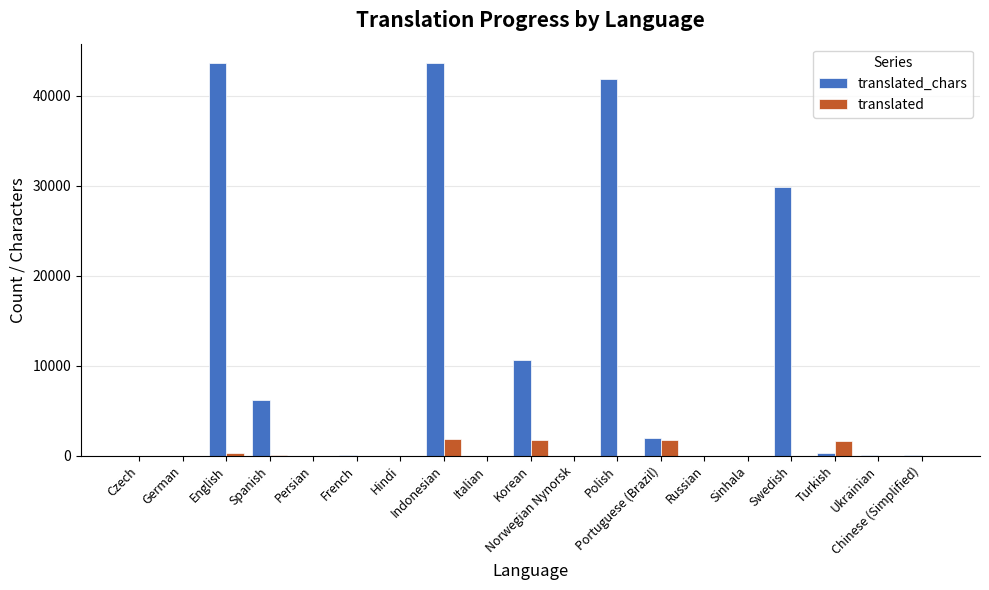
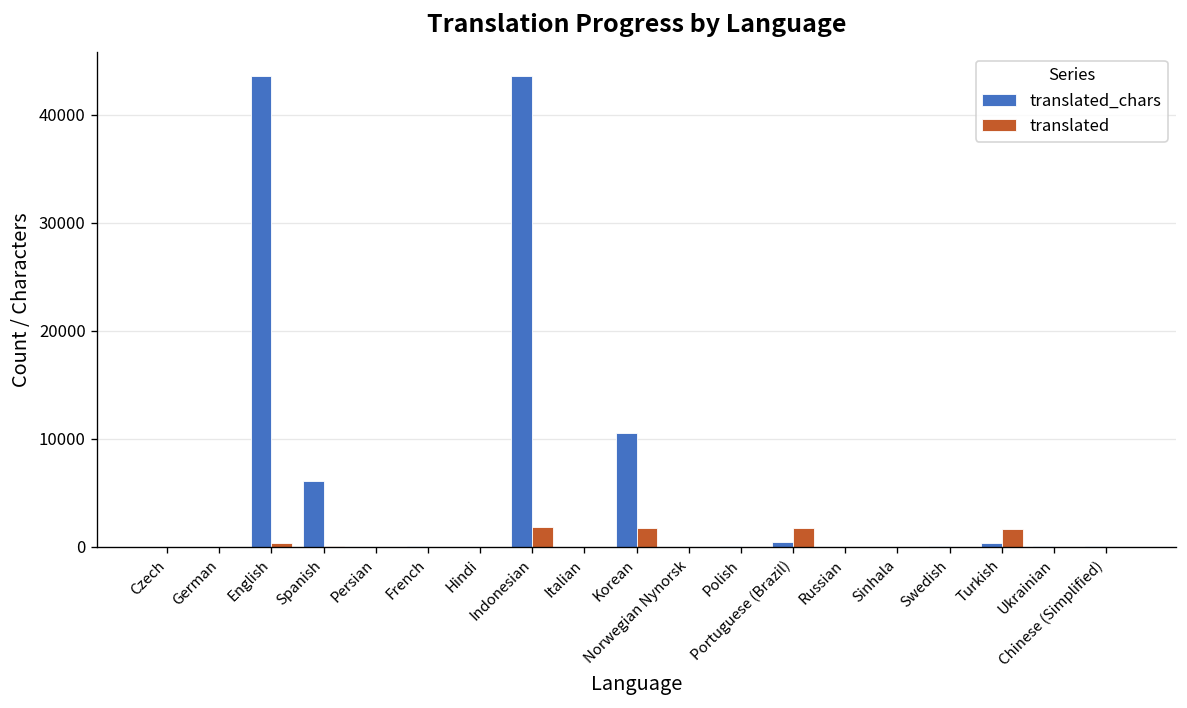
translated_chars, Polish: 42000 -> 0
translated_chars, Portuguese (Brazil): 2000 -> 0
translated_chars, Swedish: 30000 -> 0
